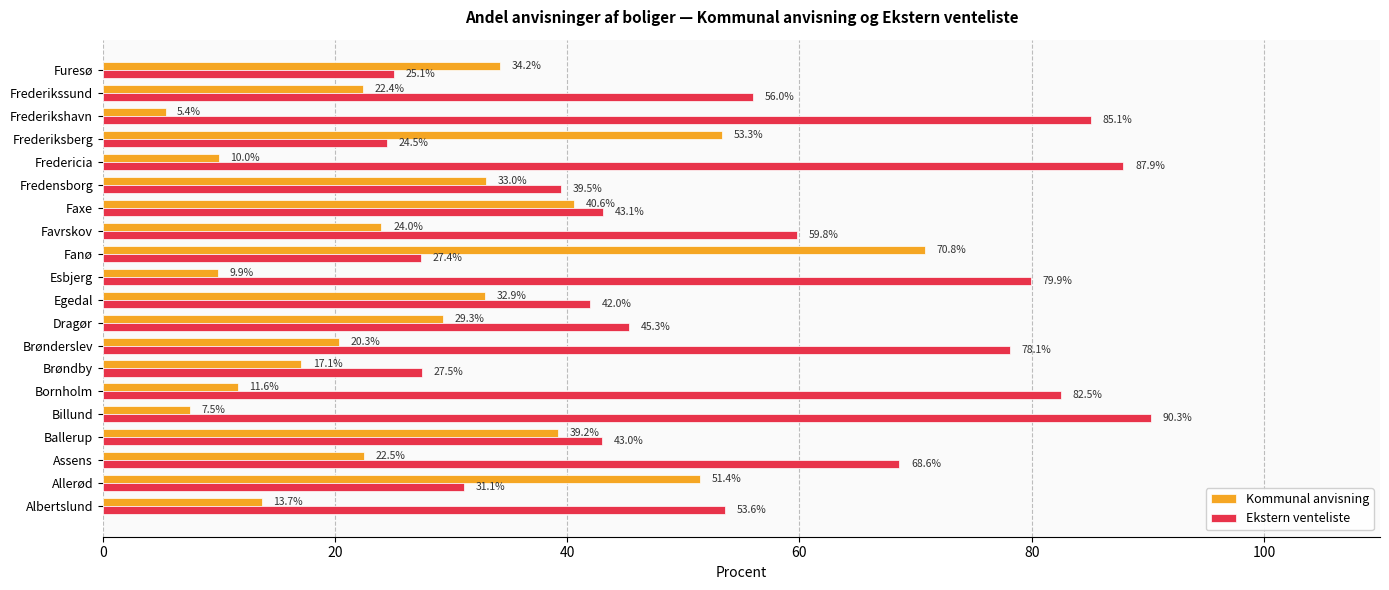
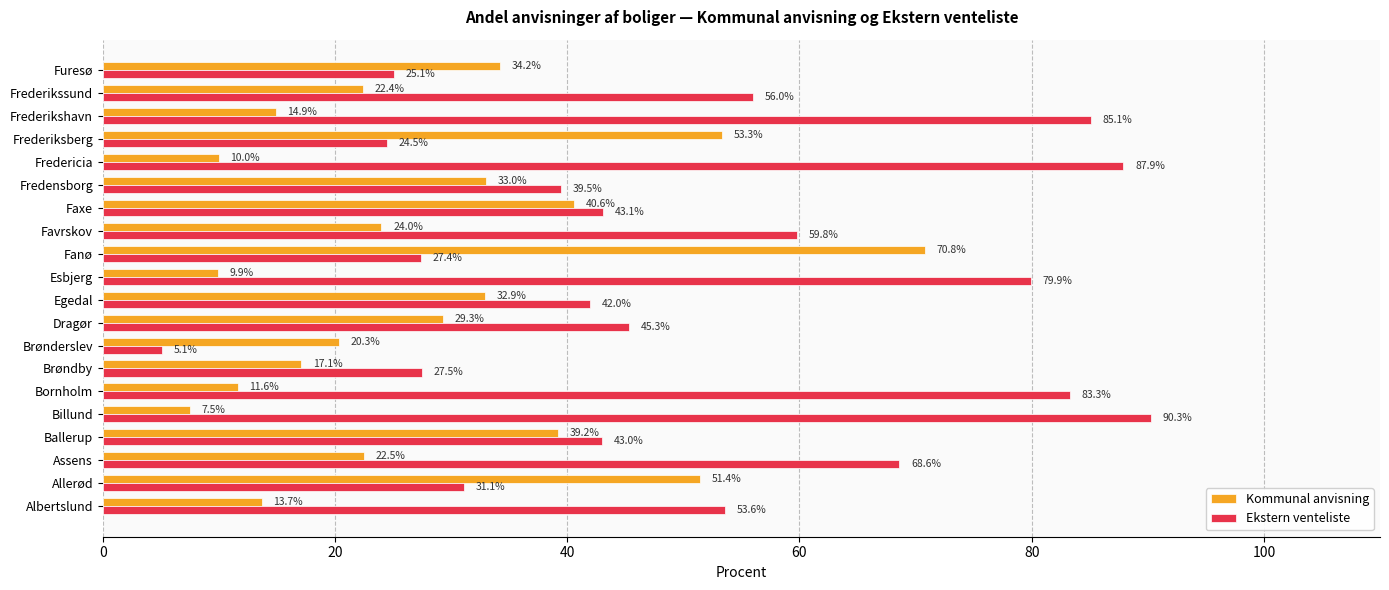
Kommunal anvisning, Frederikshavn: 5.4% -> 14.9%
Ekstern venteliste, Brønderslev: 78.1% -> 5.1%
Ekstern venteliste, Bornholm: 82.5% -> 83.3%
